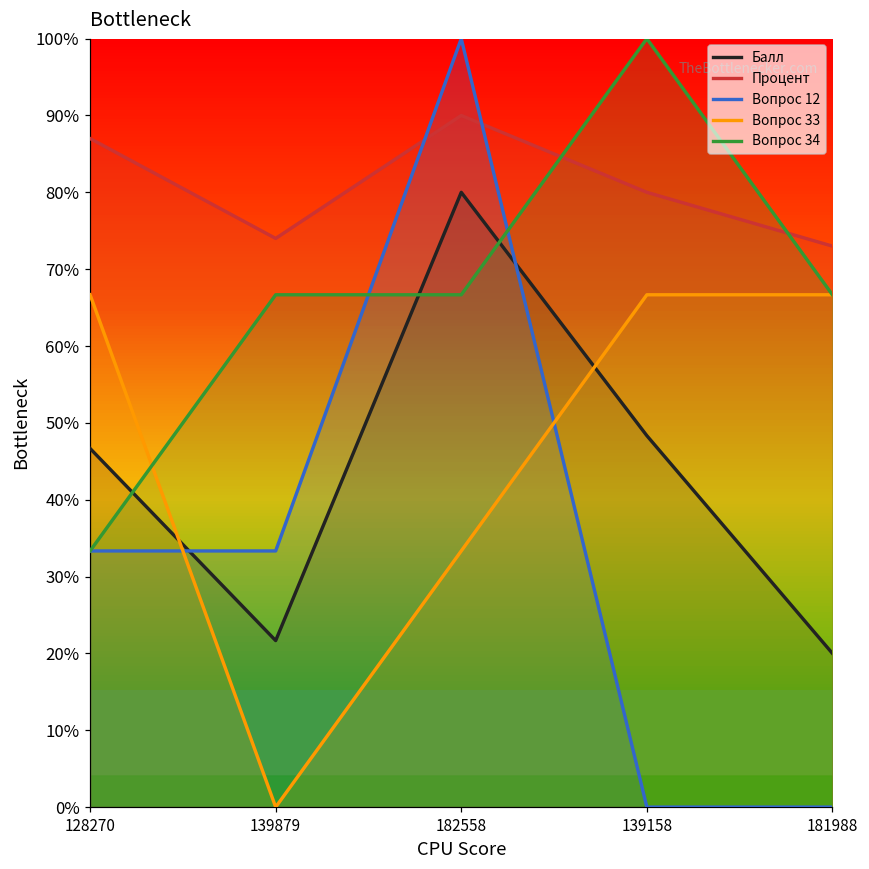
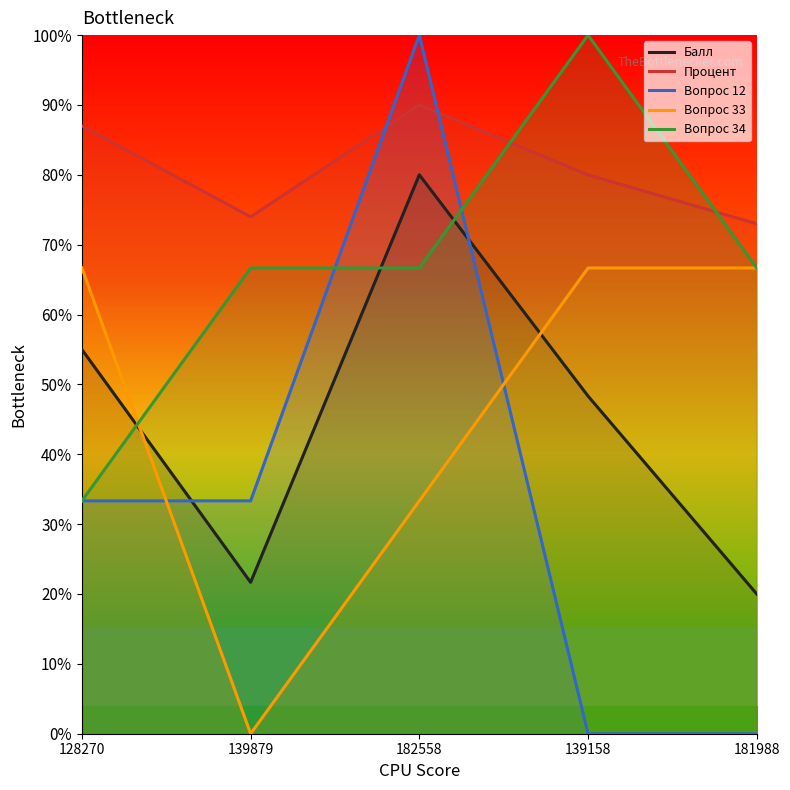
Балл, 128270: 47% -> 55%
